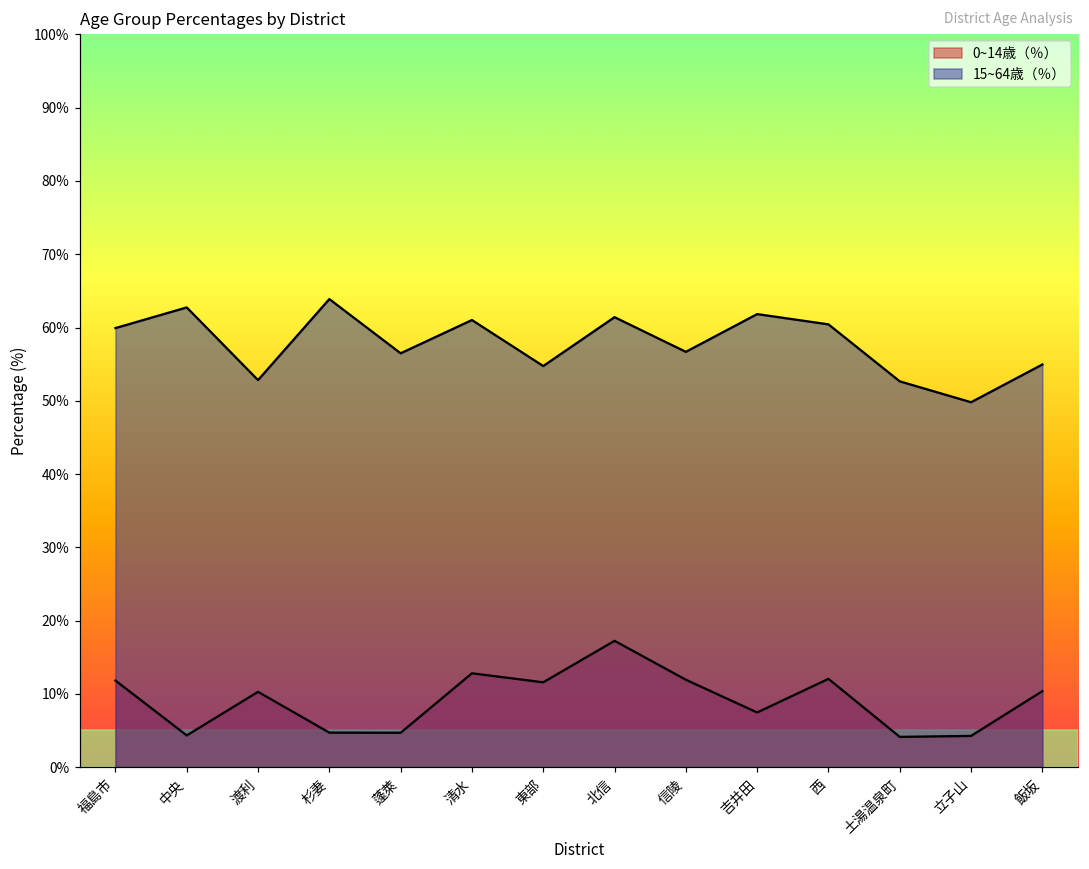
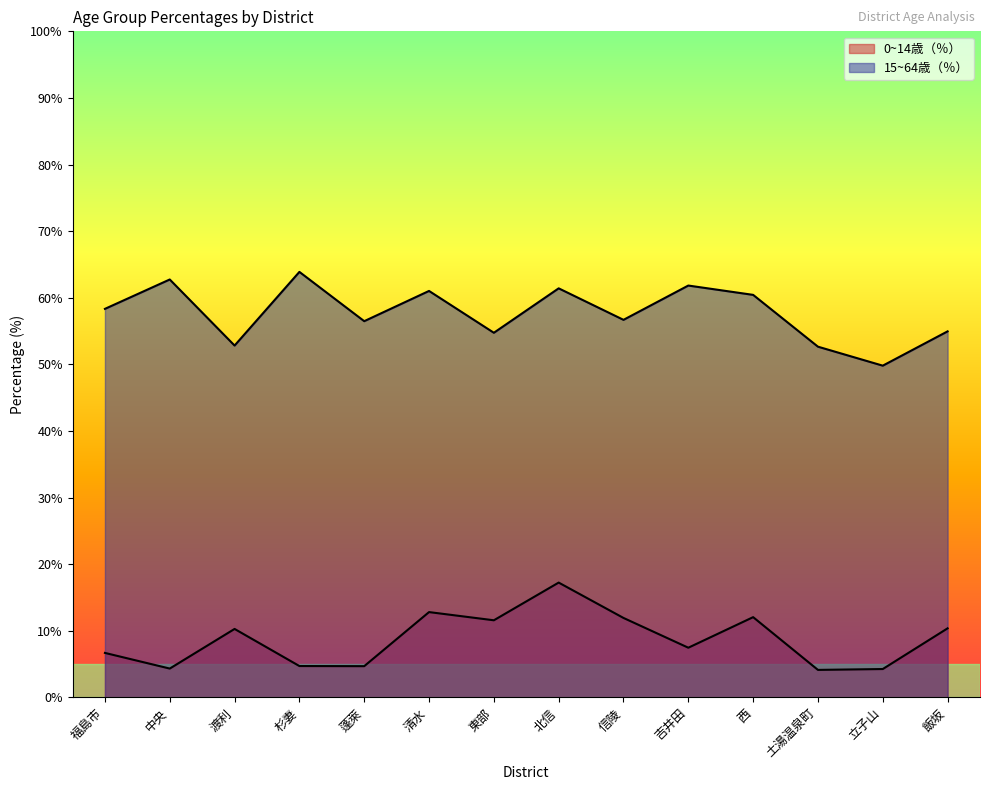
0~14歳（％）, 福島市: 12% -> 7%
15~64歳（％）, 福島市: 60% -> 58%
